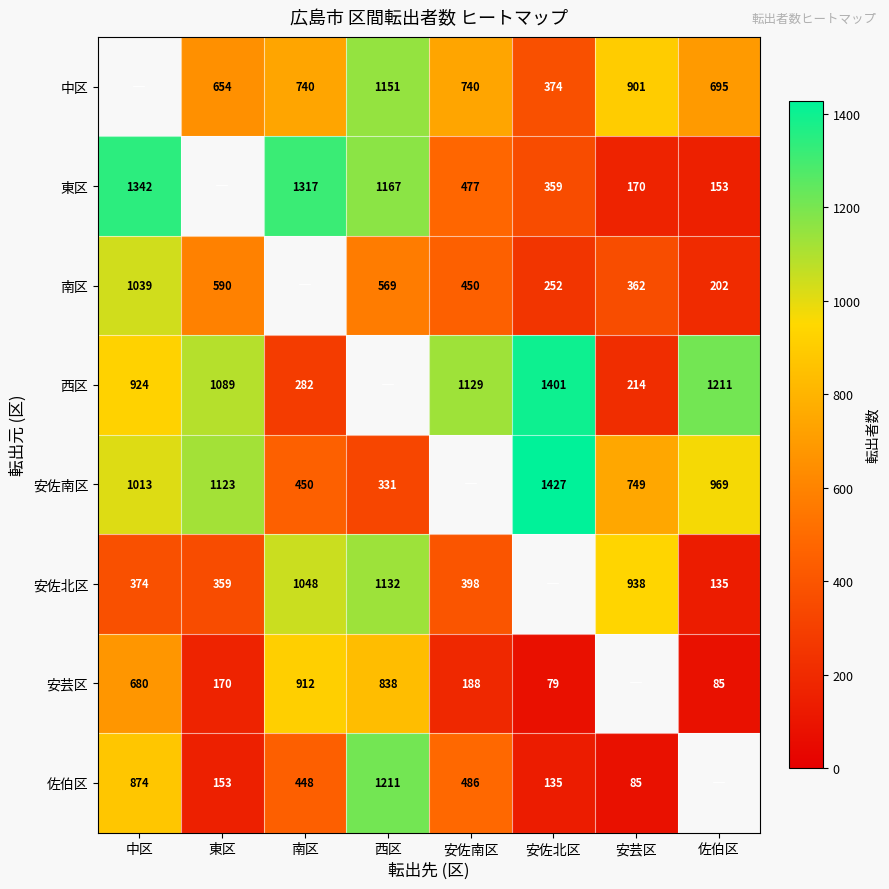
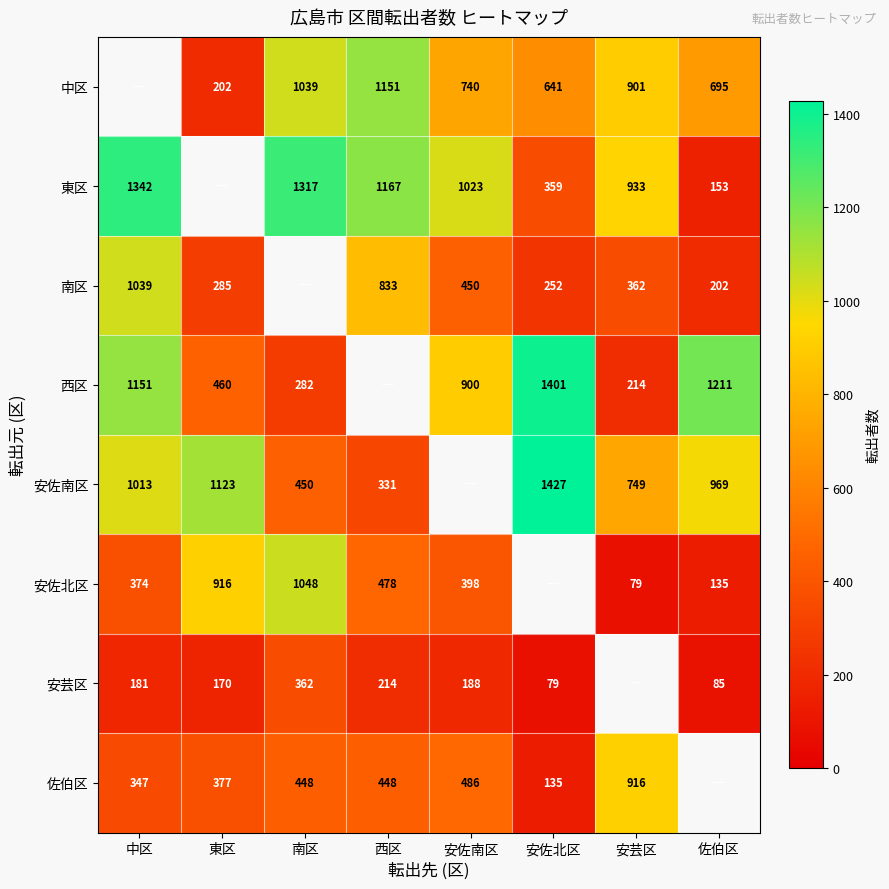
中区, 東区: 654 -> 202
中区, 南区: 740 -> 1039
中区, 安佐北区: 374 -> 641
東区, 安佐南区: 477 -> 1023
東区, 安芸区: 170 -> 933
南区, 東区: 590 -> 285
南区, 西区: 569 -> 833
西区, 中区: 924 -> 1151
西区, 東区: 1089 -> 460
西区, 安佐南区: 1129 -> 900
安佐北区, 東区: 359 -> 916
安佐北区, 西区: 1132 -> 478
安佐北区, 安芸区: 938 -> 79
安芸区, 中区: 680 -> 181
安芸区, 南区: 912 -> 362
安芸区, 西区: 838 -> 214
佐伯区, 中区: 874 -> 347
佐伯区, 東区: 153 -> 377
佐伯区, 西区: 1211 -> 448
佐伯区, 安芸区: 85 -> 916
